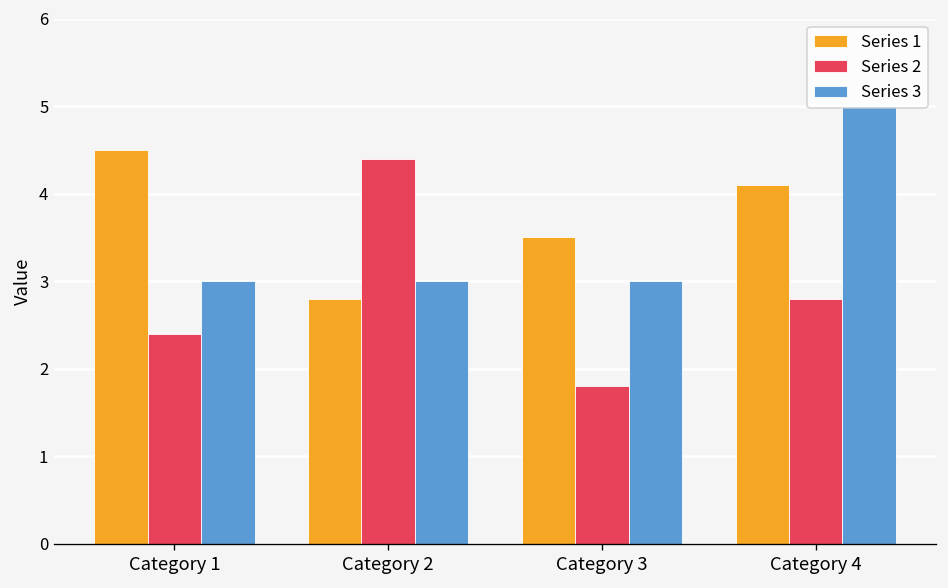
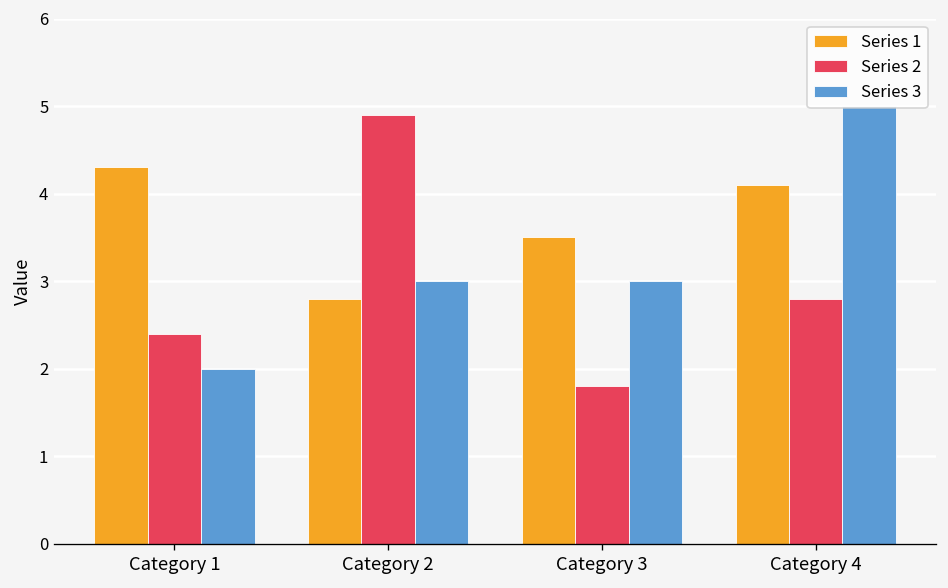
Series 1, Category 1: 4.5 -> 4.3
Series 3, Category 1: 3 -> 2
Series 2, Category 2: 4.4 -> 4.9
